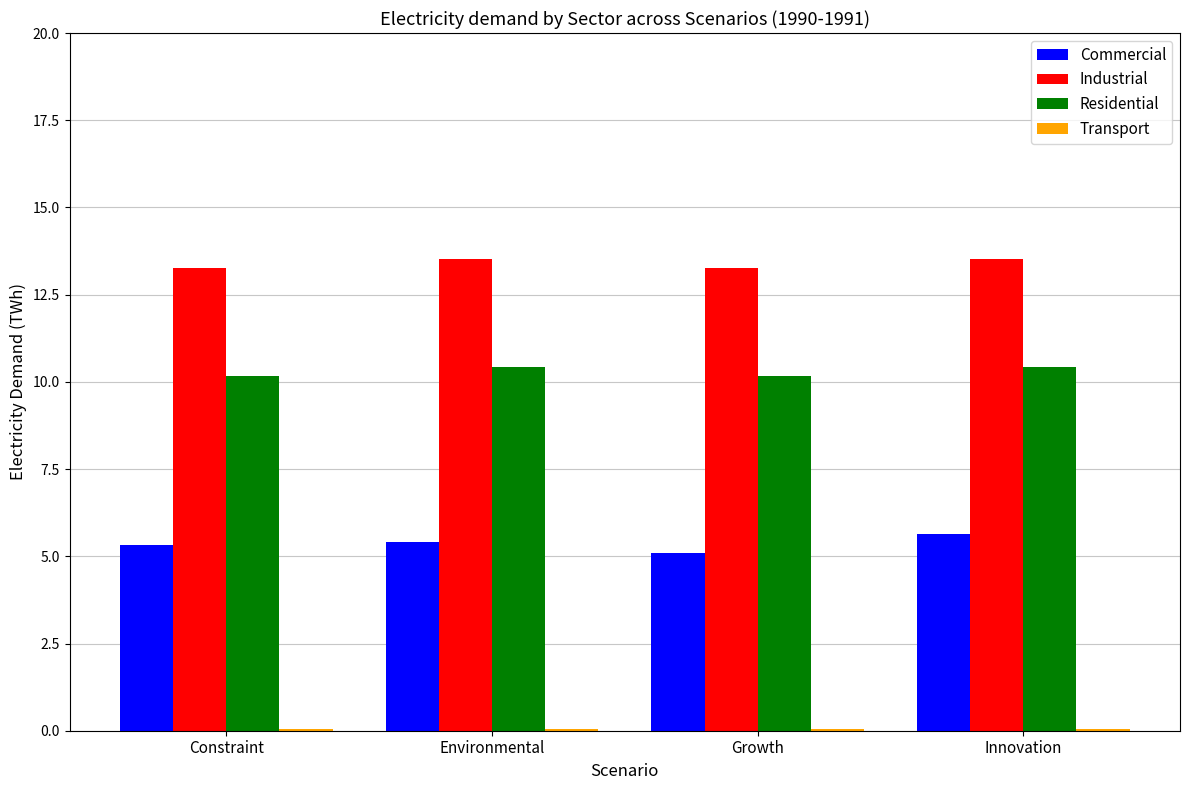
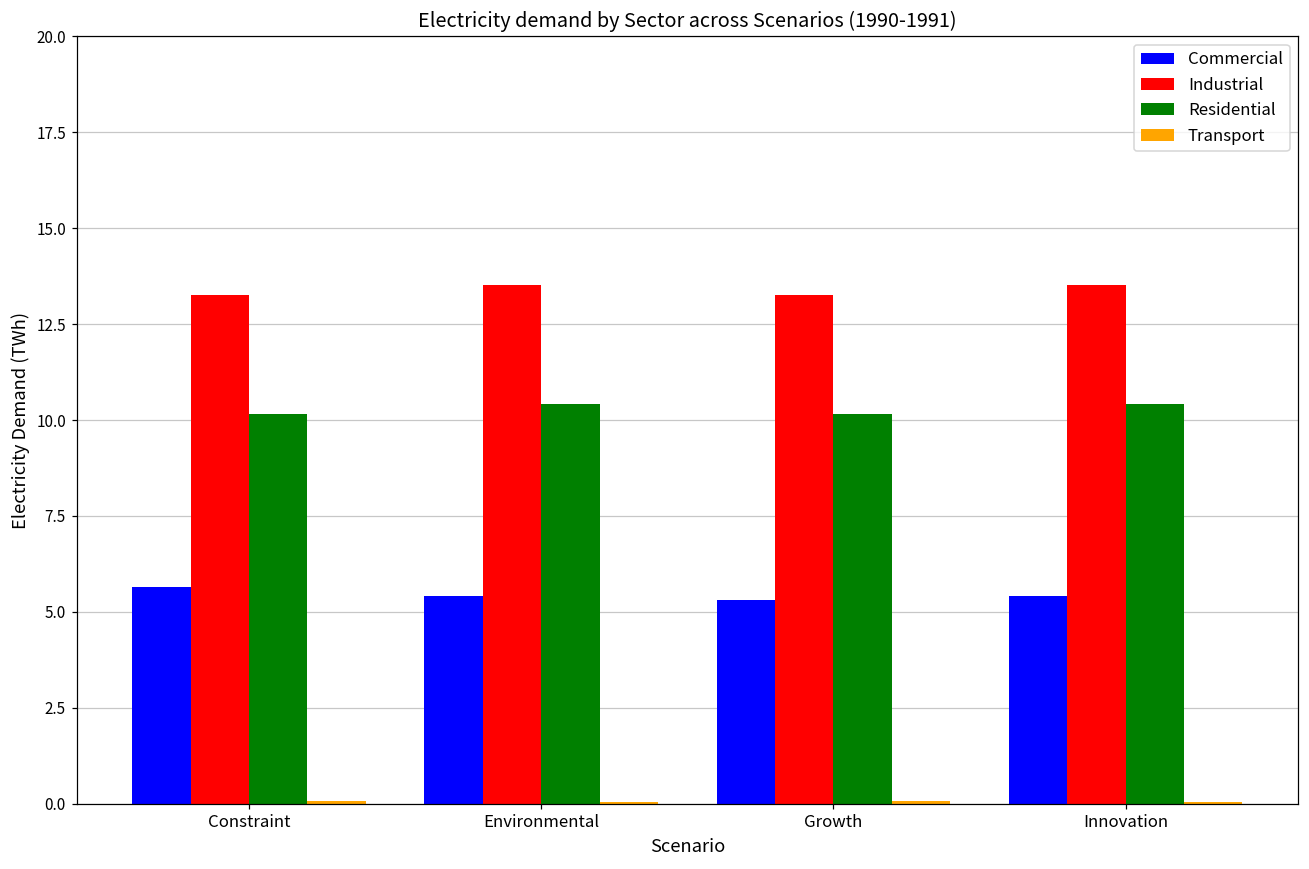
Commercial, Constraint: 5.3 -> 5.6
Commercial, Growth: 5.1 -> 5.3
Commercial, Innovation: 5.7 -> 5.4
